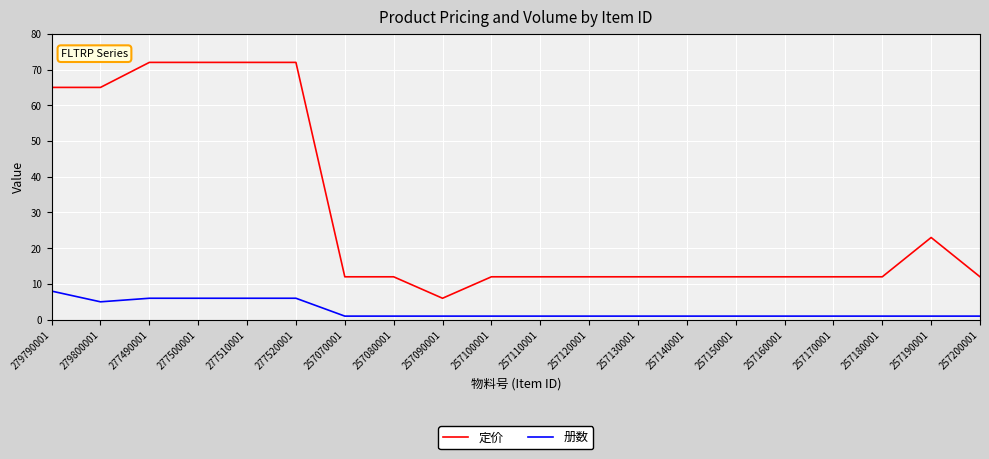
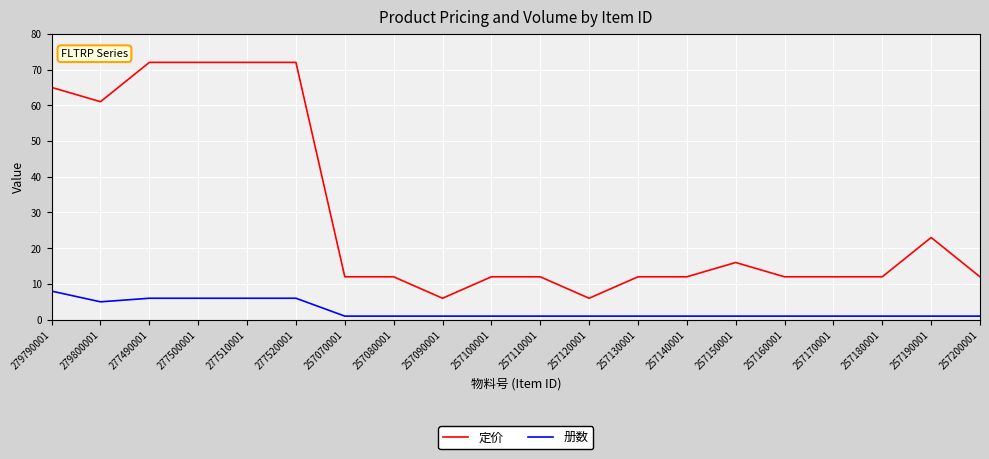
定价, 279800001: 65 -> 61
定价, 257120001: 12 -> 6
定价, 257150001: 12 -> 16
